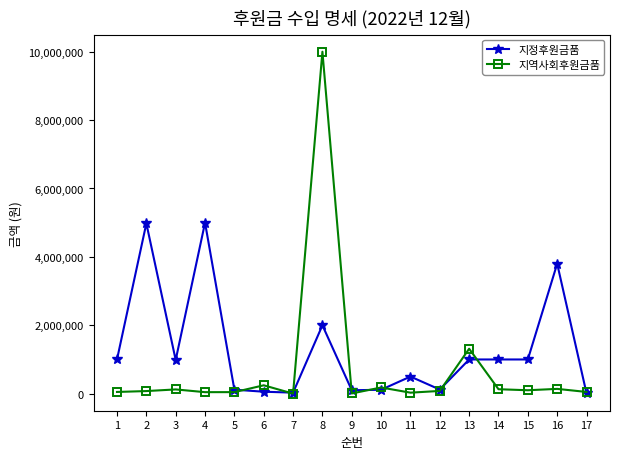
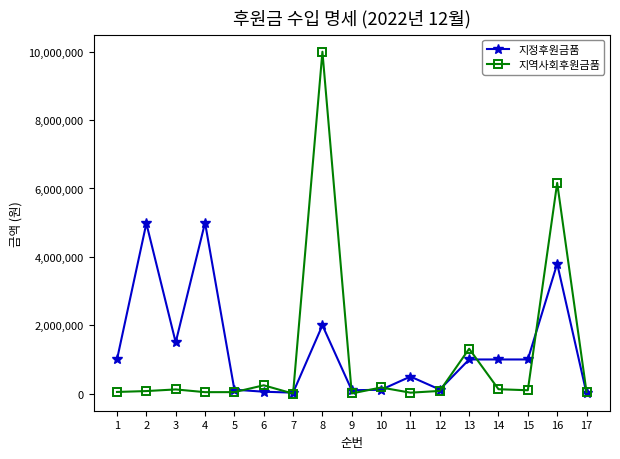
지정후원금품, 3: 1,000,000 -> 1,500,000
지역사회후원금품, 16: 100,000 -> 6,200,000
